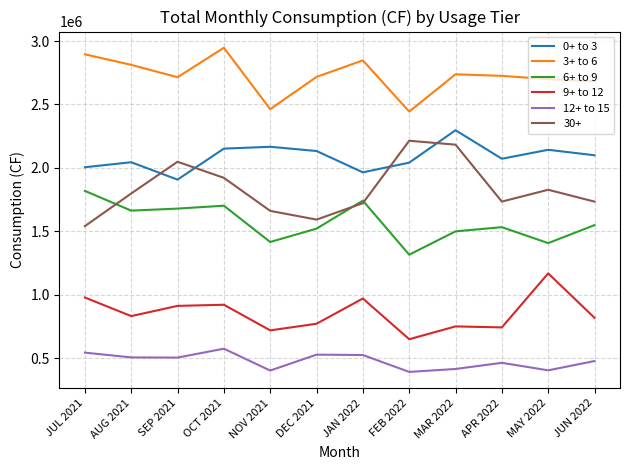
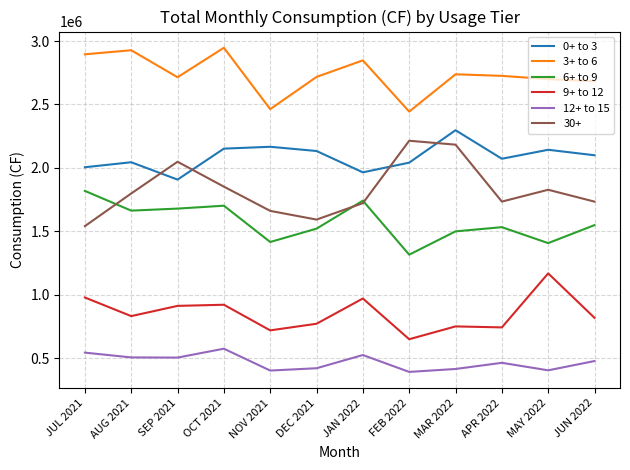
3+ to 6, AUG 2021: 2810000 -> 2930000
30+, OCT 2021: 1920000 -> 1850000
12+ to 15, DEC 2021: 530000 -> 420000
